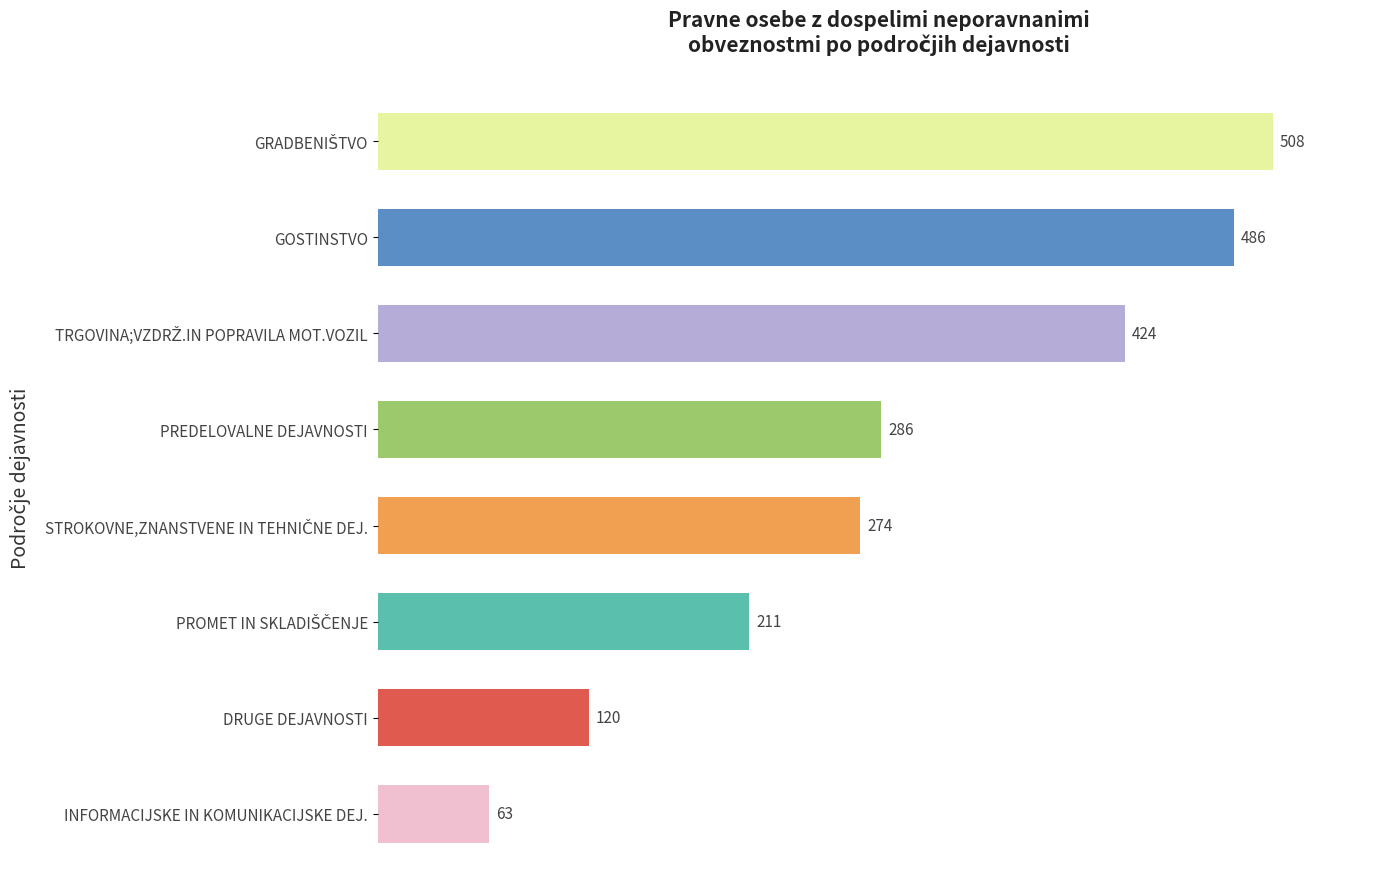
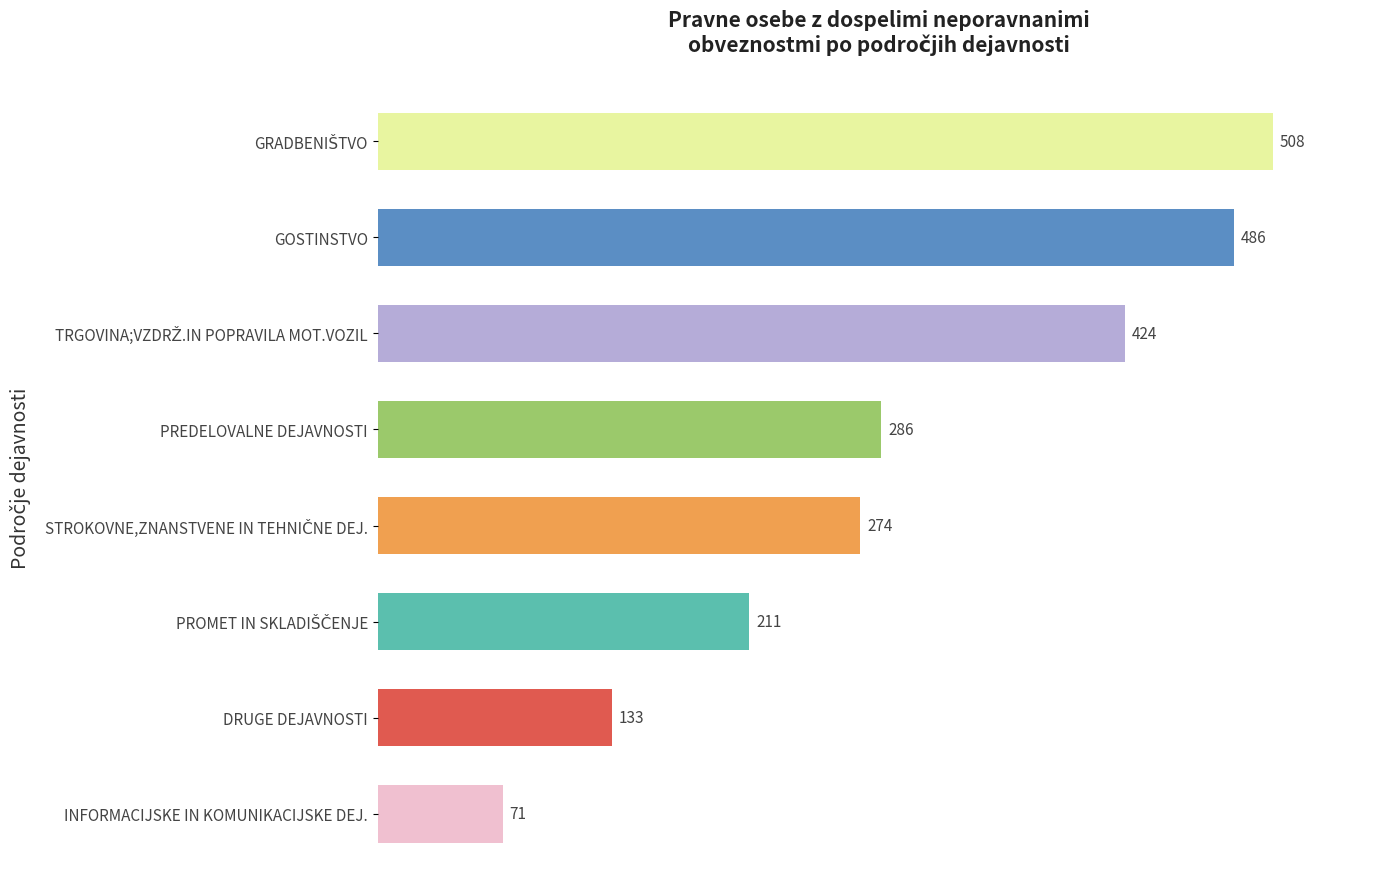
DRUGE DEJAVNOSTI: 120 -> 133
INFORMACIJSKE IN KOMUNIKACIJSKE DEJ.: 63 -> 71
